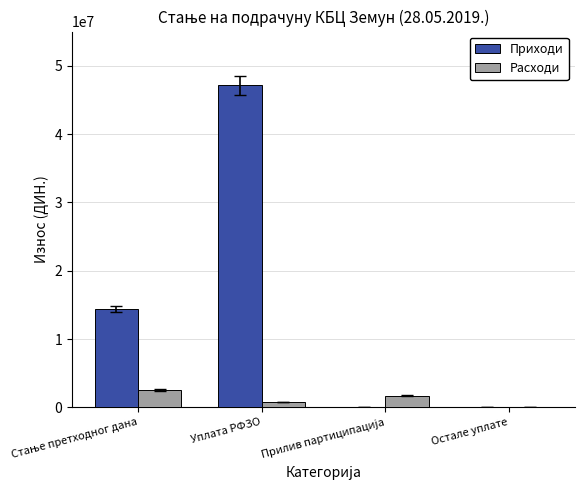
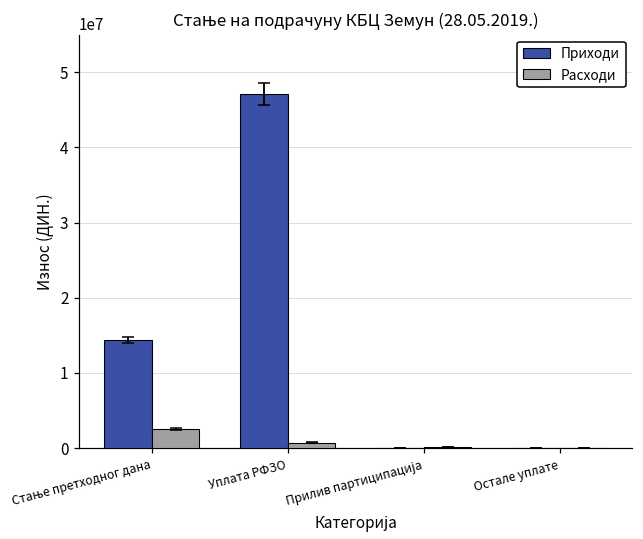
Расходи, Прилив партиципација: 2000000 -> 0
